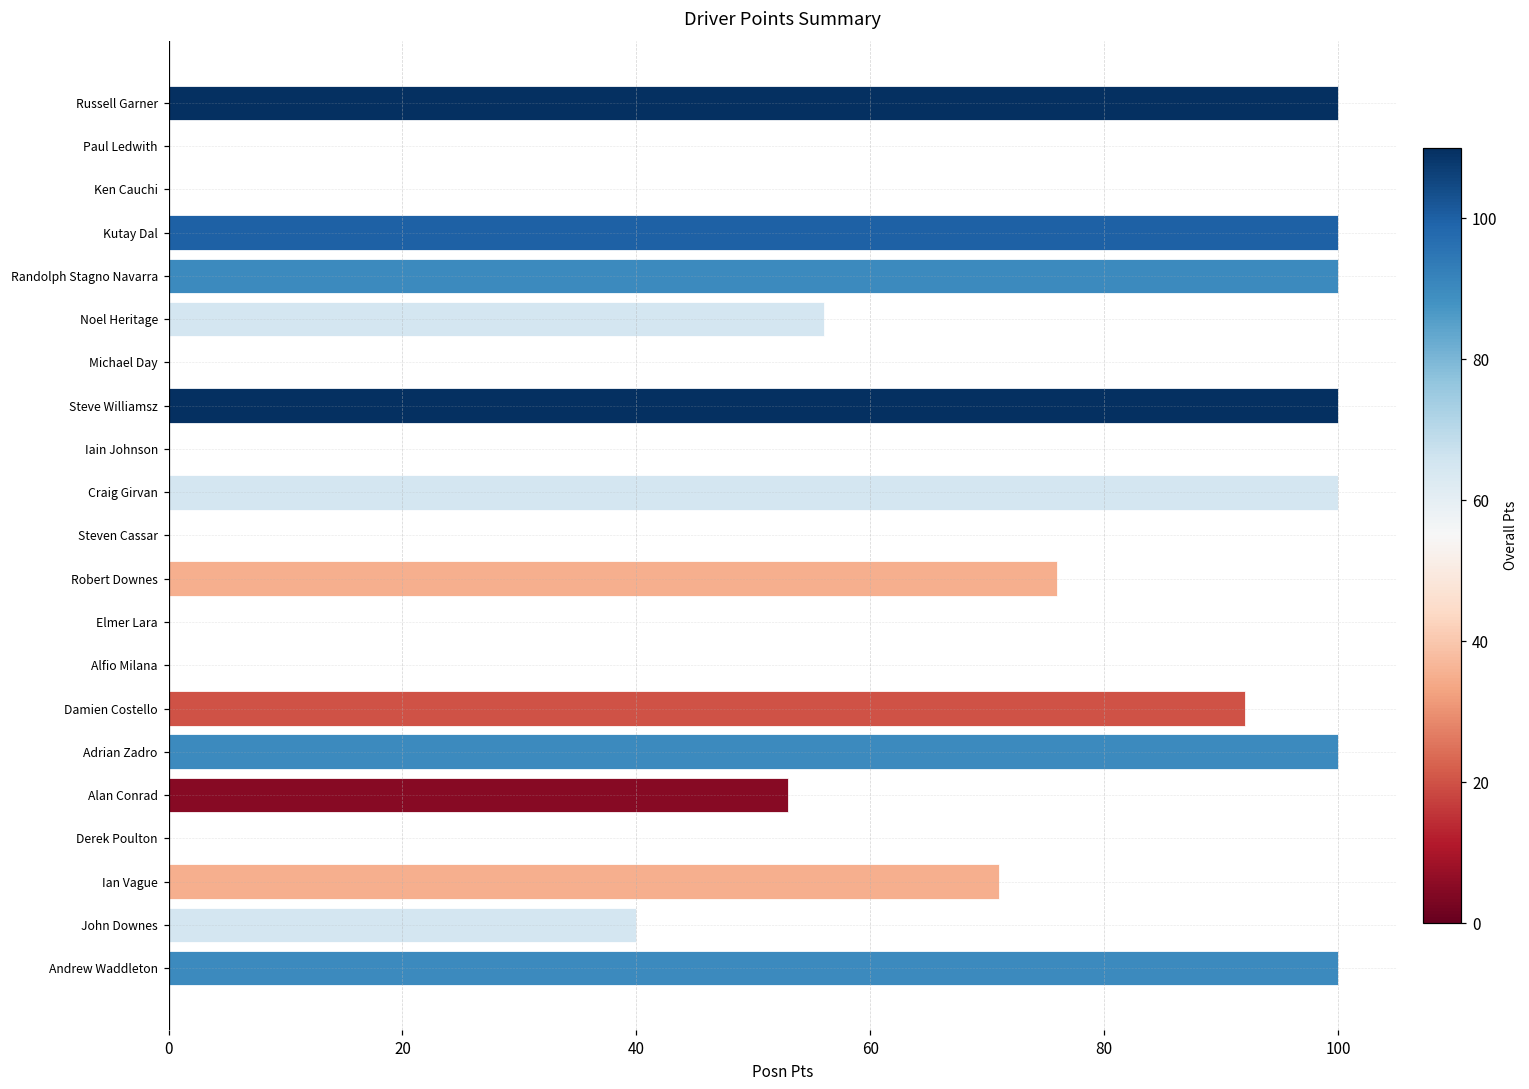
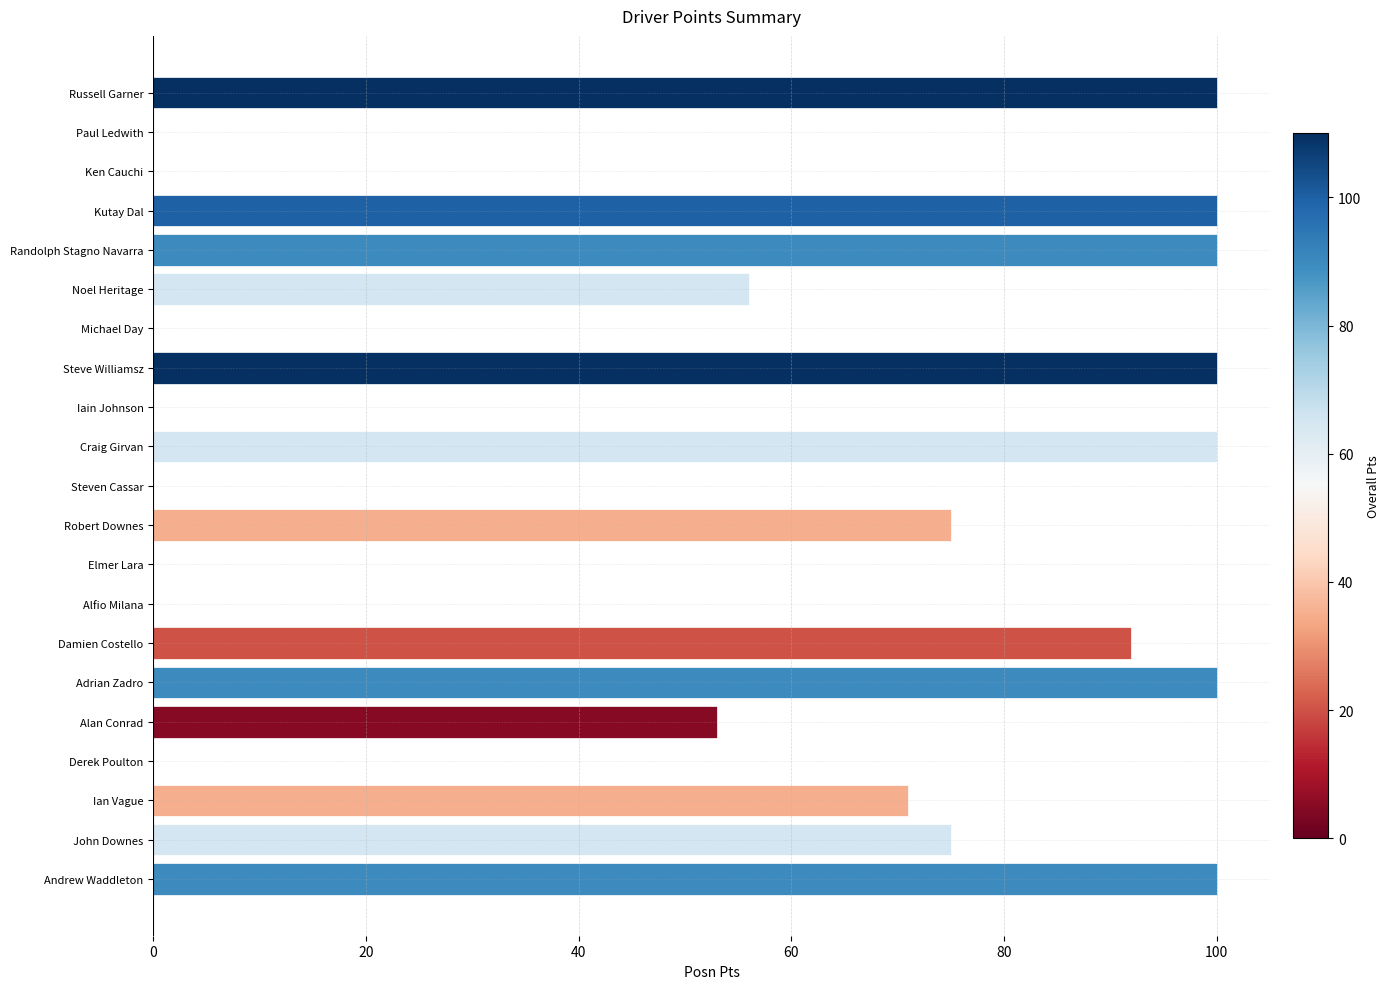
Robert Downes: 76 -> 75
John Downes: 40 -> 75
